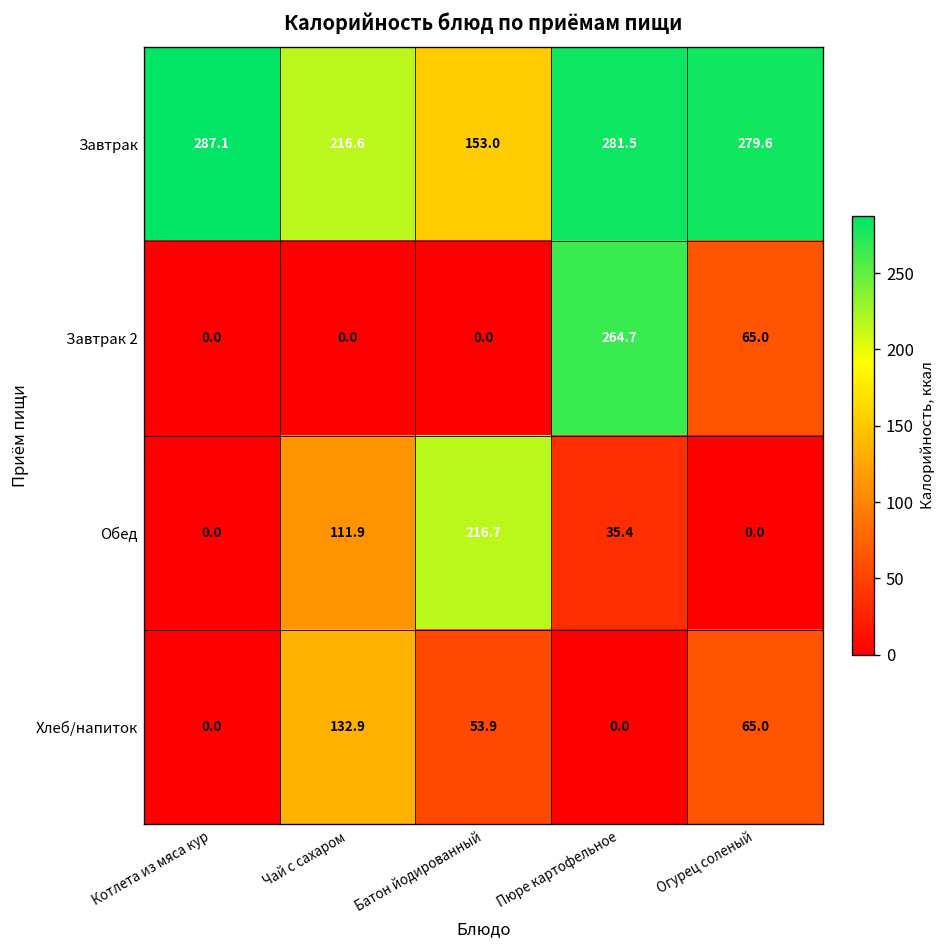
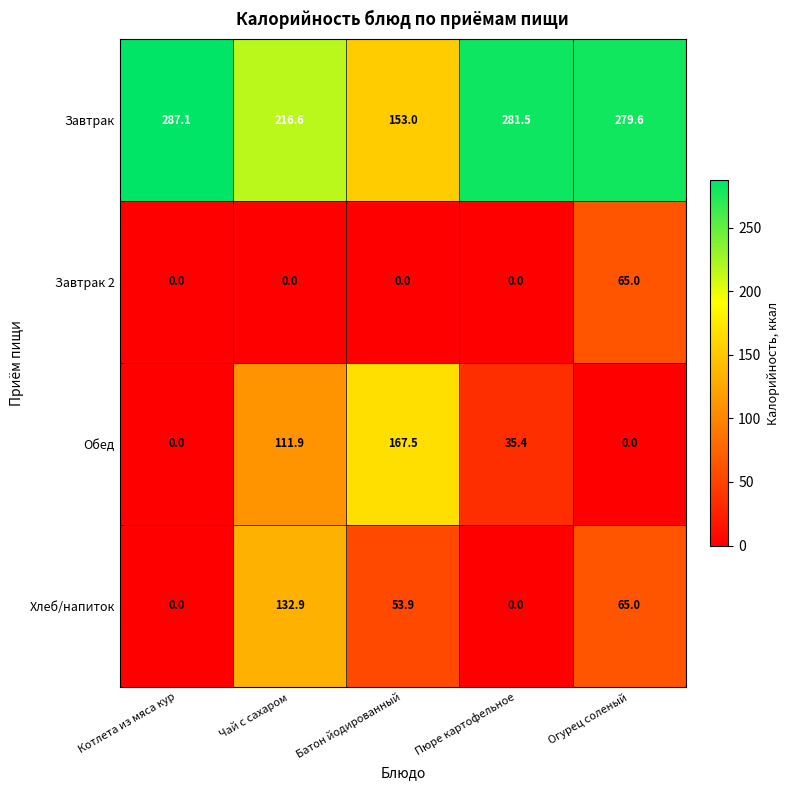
Завтрак 2, Пюре картофельное: 264.7 -> 0.0
Обед, Батон йодированный: 216.7 -> 167.5
